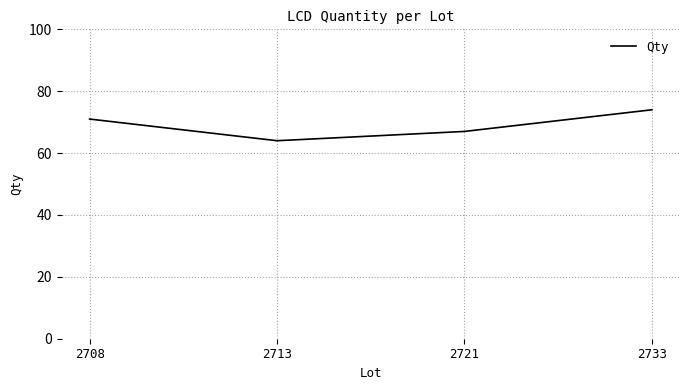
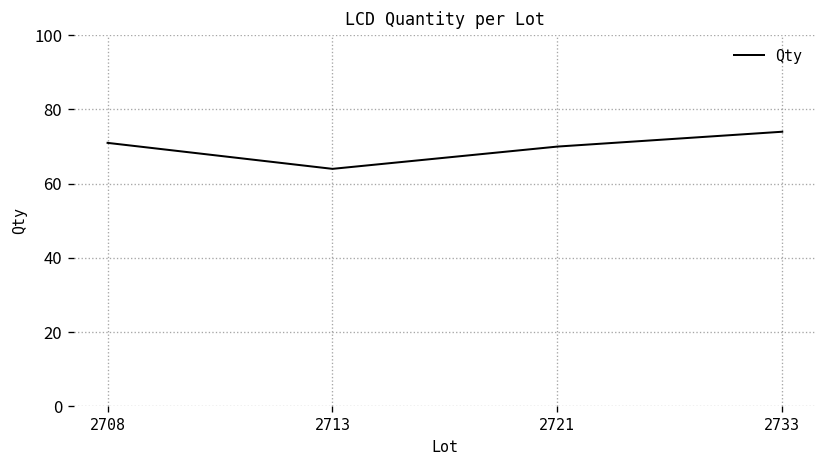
2721: 67 -> 70
